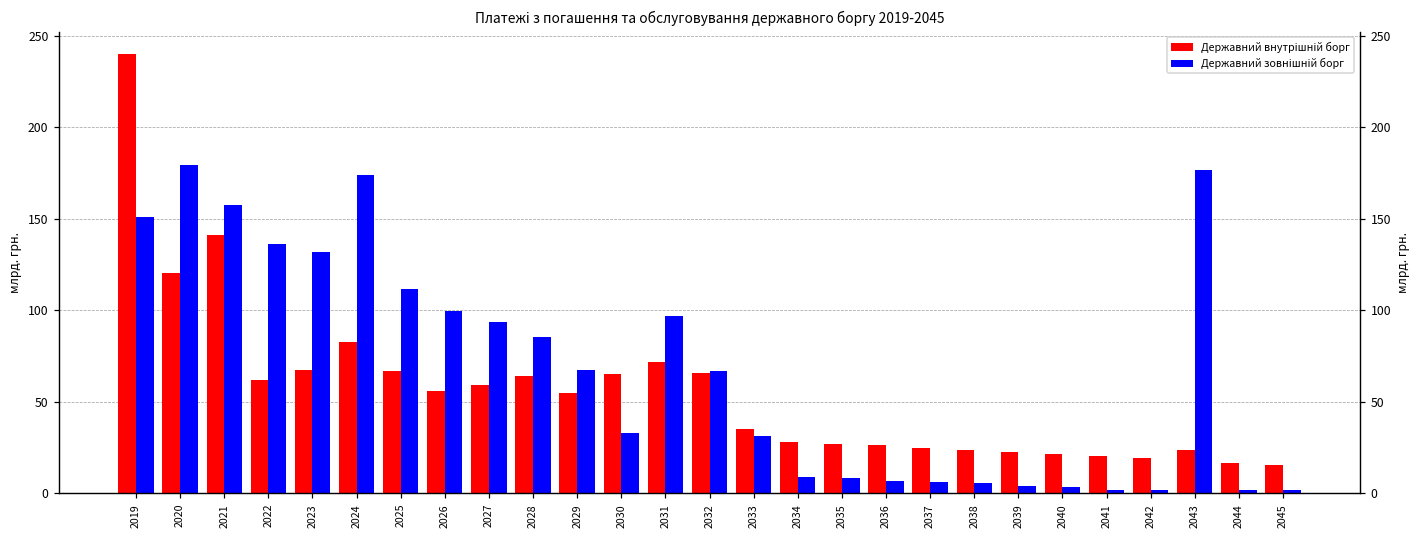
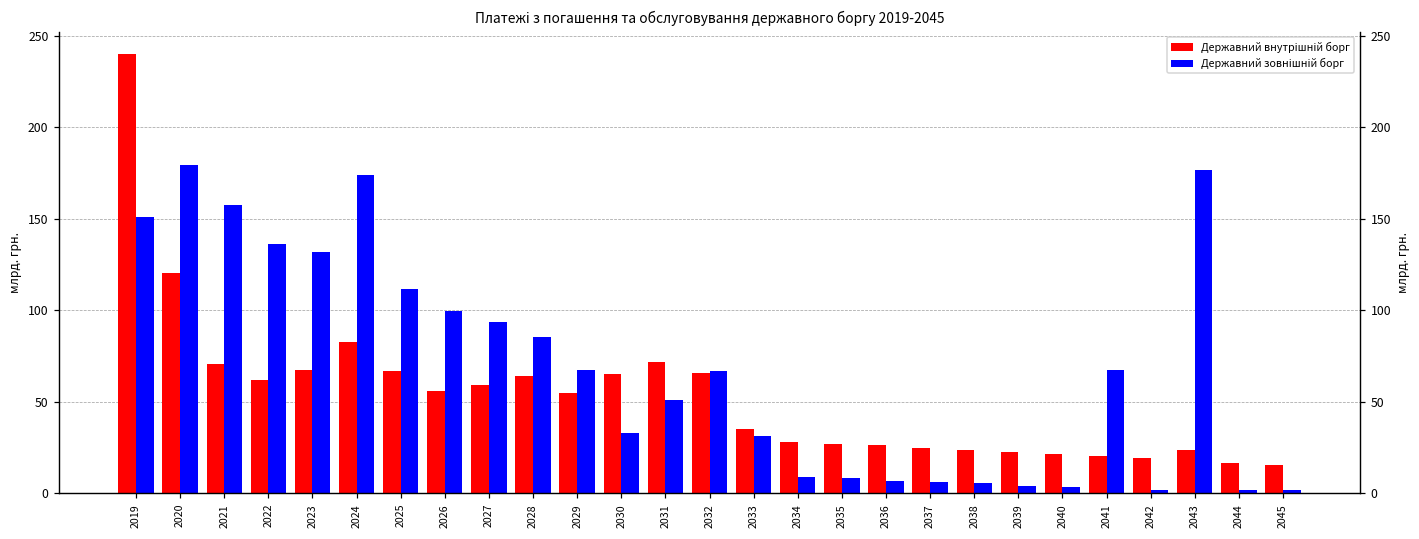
Державний внутрішній борг, 2021: 141 -> 71
Державний зовнішній борг, 2031: 97 -> 51
Державний зовнішній борг, 2041: 2 -> 67
